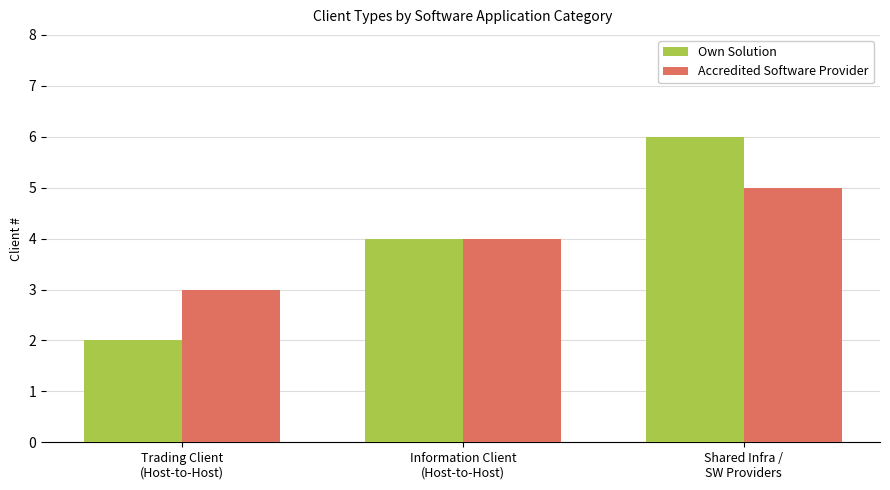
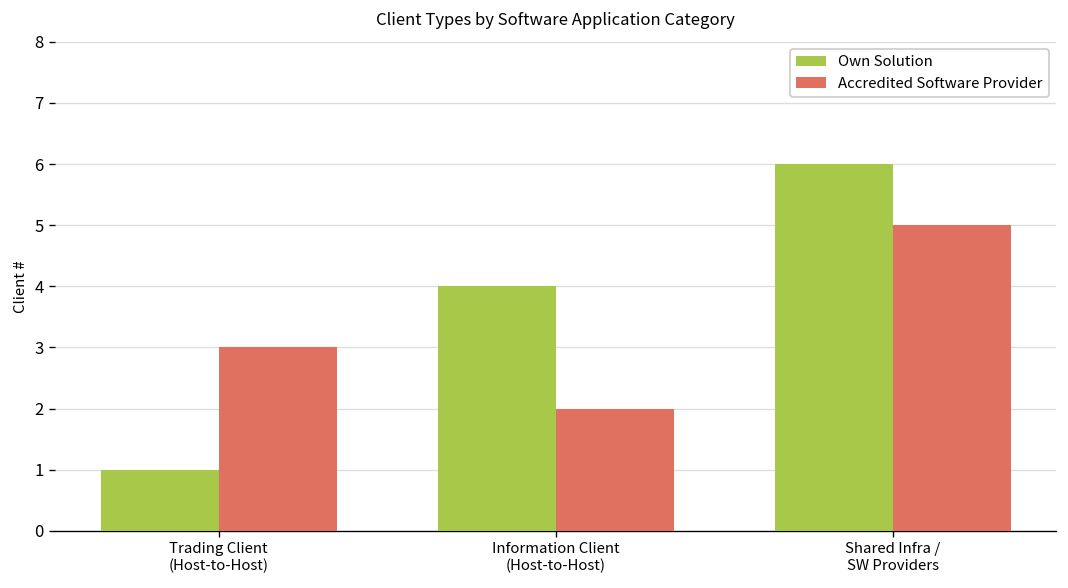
Own Solution, Trading Client (Host-to-Host): 2 -> 1
Accredited Software Provider, Information Client (Host-to-Host): 4 -> 2
